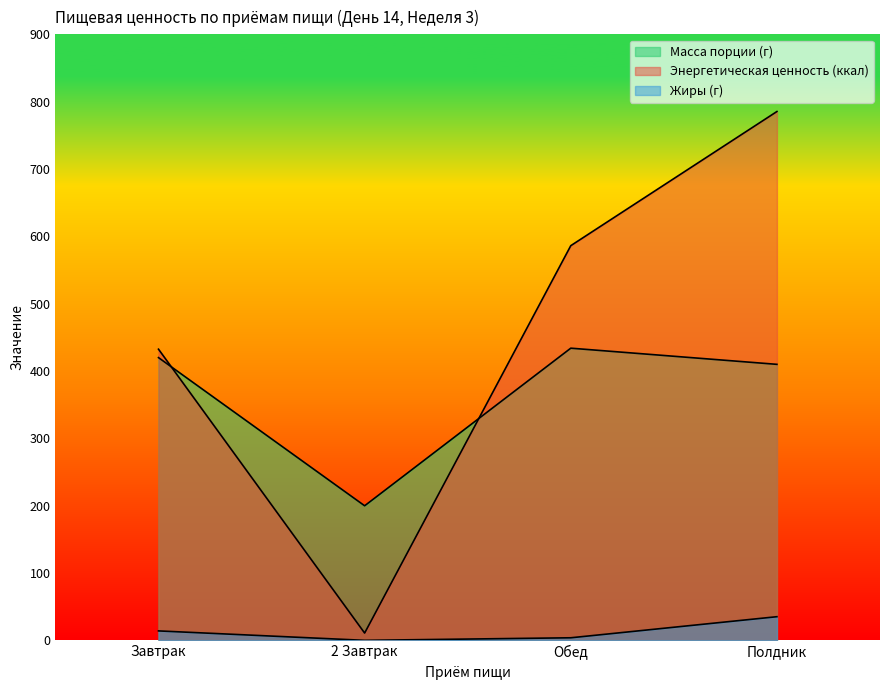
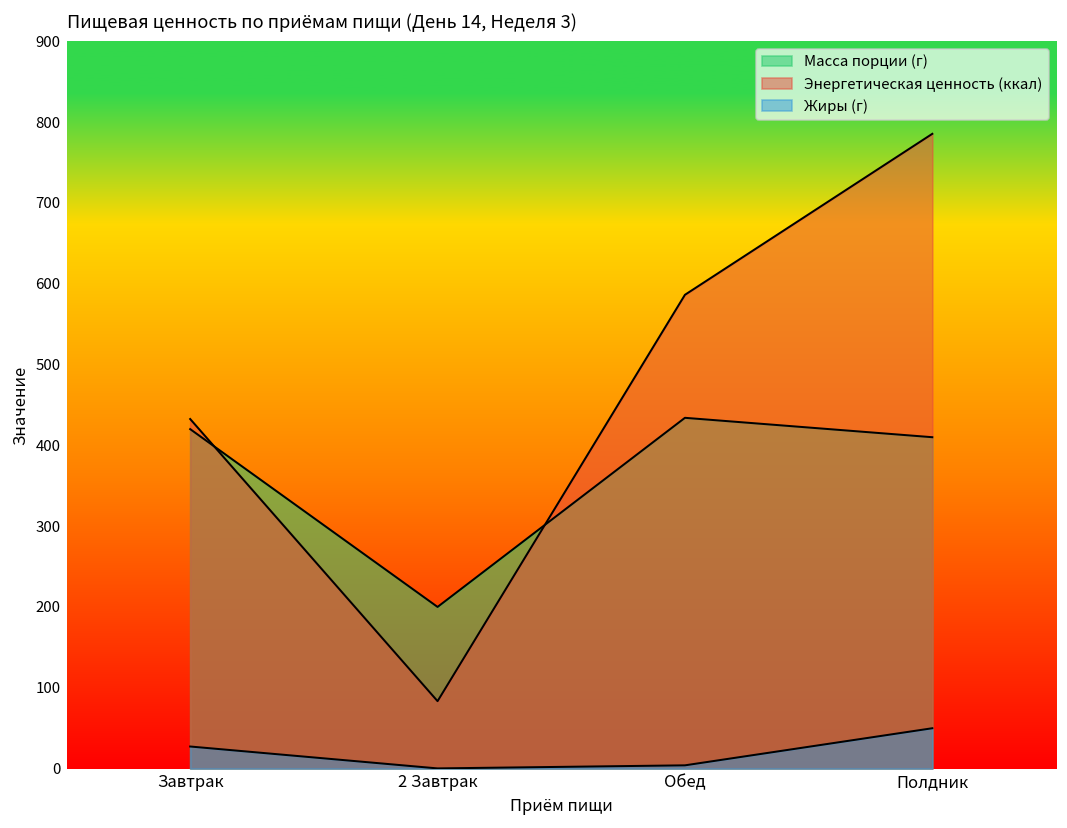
Жиры (г), Завтрак: 10 -> 30
Энергетическая ценность (ккал), 2 Завтрак: 10 -> 80
Жиры (г), Полдник: 40 -> 50
